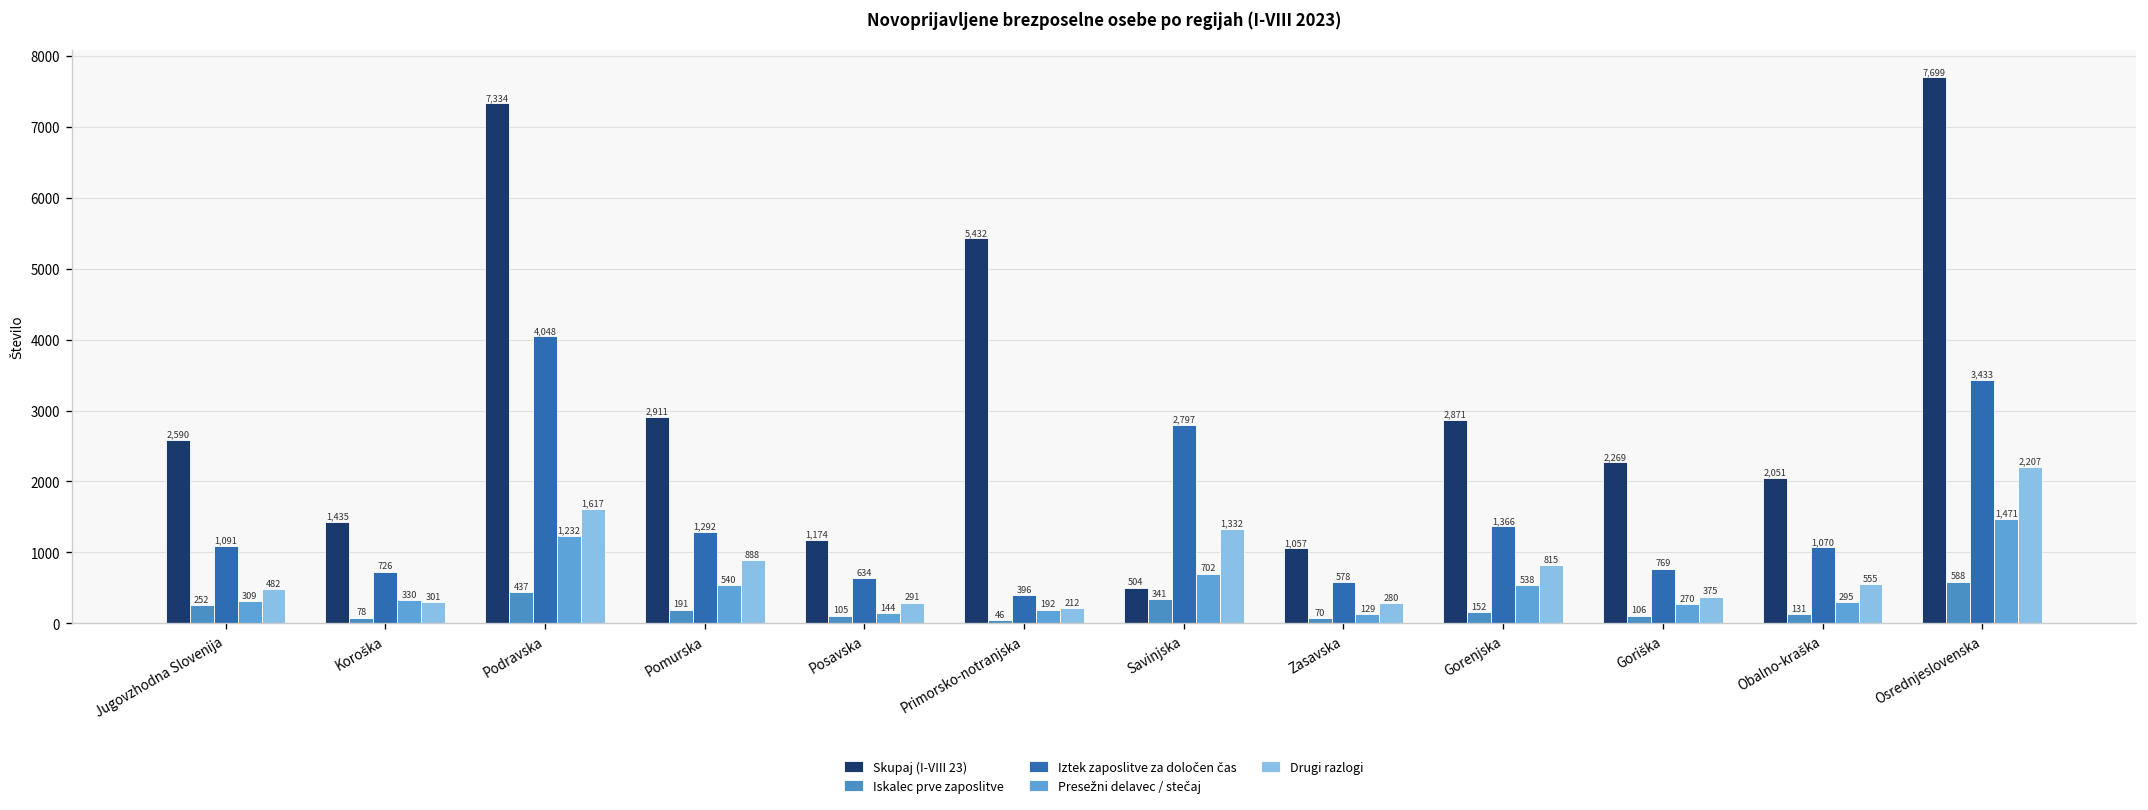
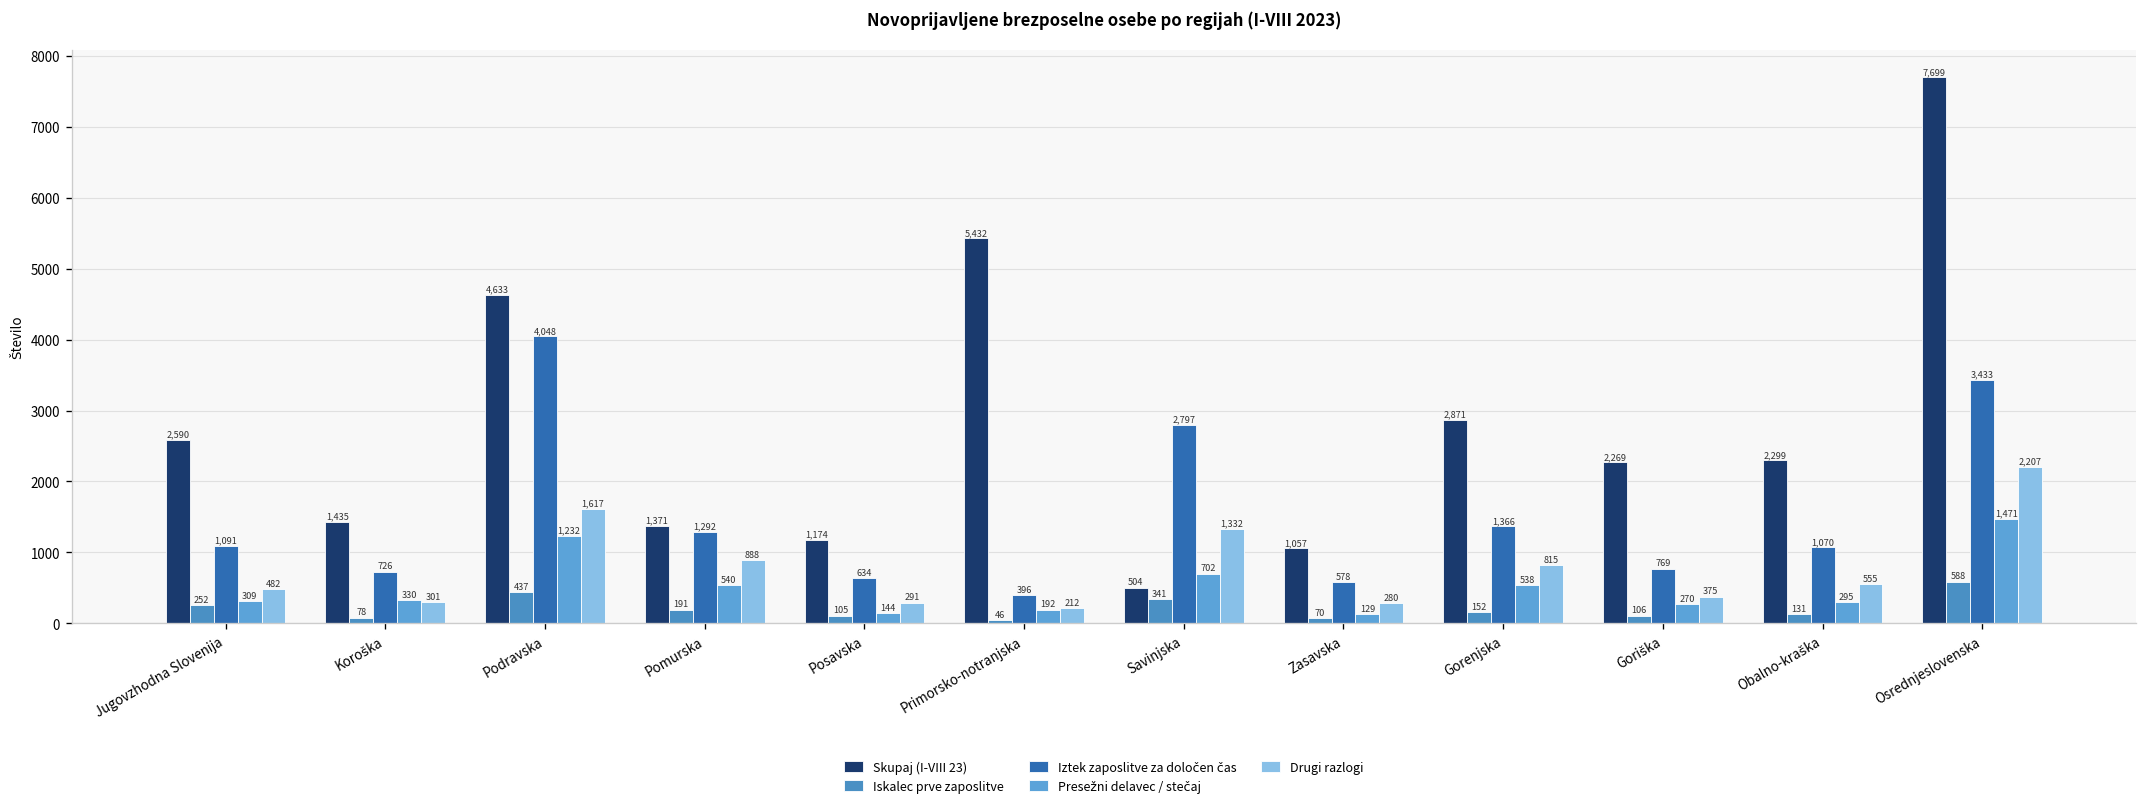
Skupaj (I-VIII 23), Podravska: 7,334 -> 4,633
Skupaj (I-VIII 23), Pomurska: 2,911 -> 1,371
Skupaj (I-VIII 23), Obalno-kraška: 2,051 -> 2,299
